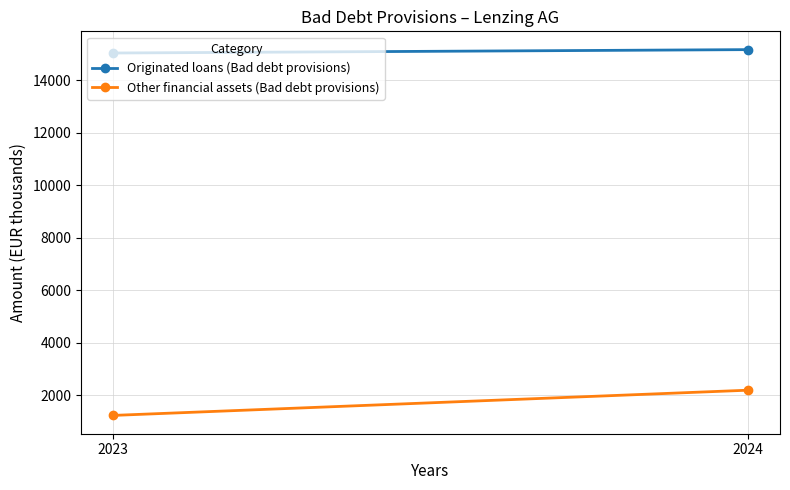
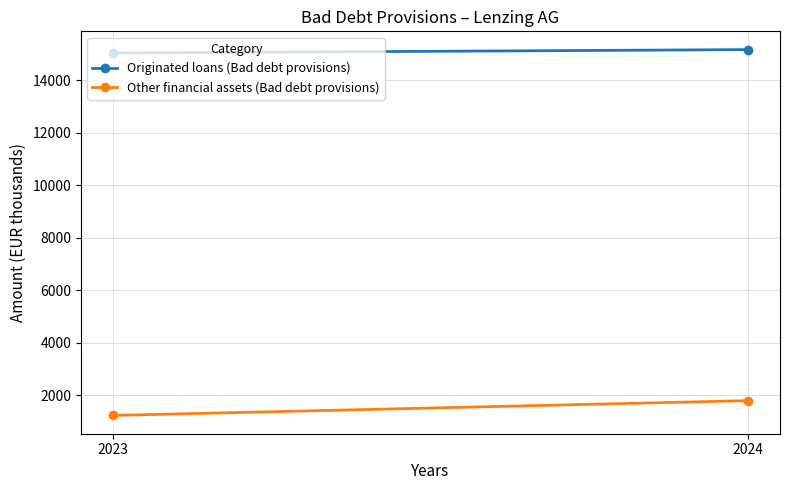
Other financial assets (Bad debt provisions), 2024: 2200 -> 1800
